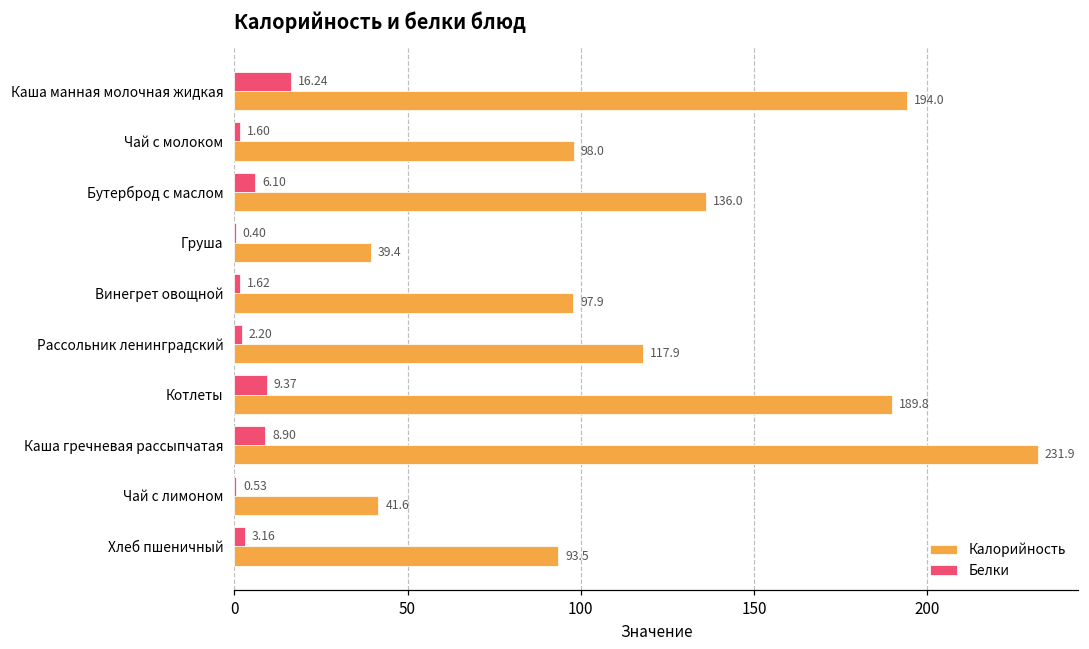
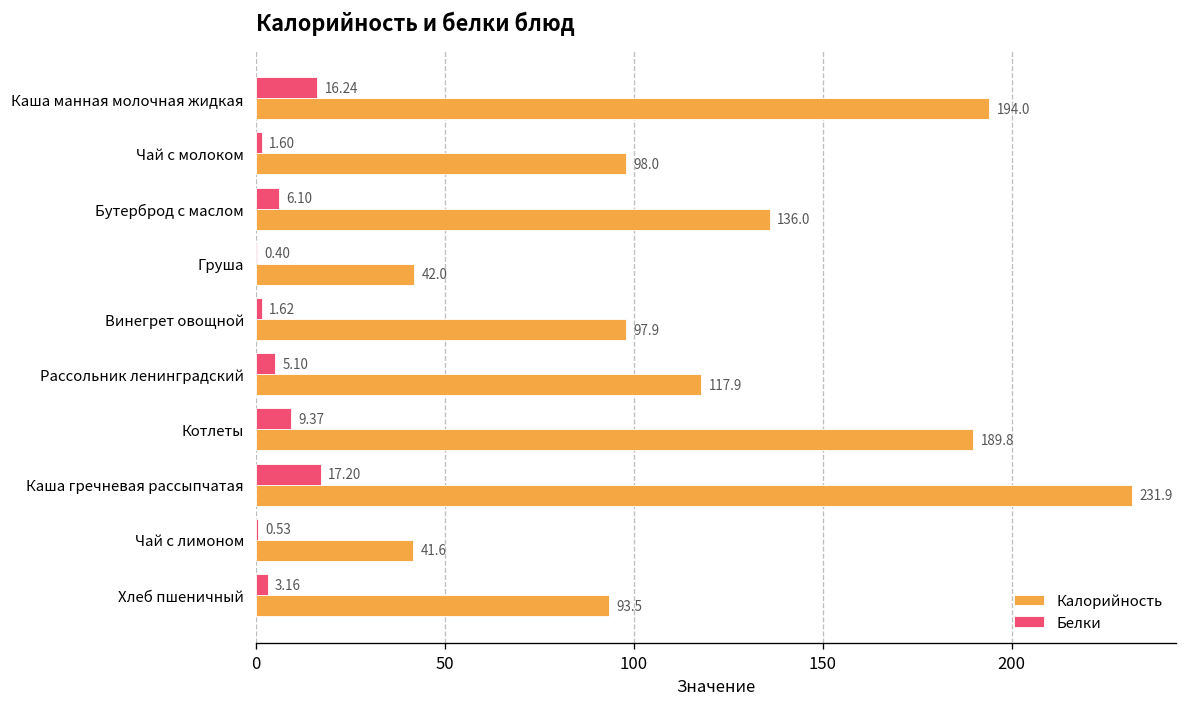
Калорийность, Груша: 39.4 -> 42.0
Белки, Рассольник ленинградский: 2.20 -> 5.10
Белки, Каша гречневая рассыпчатая: 8.90 -> 17.20
